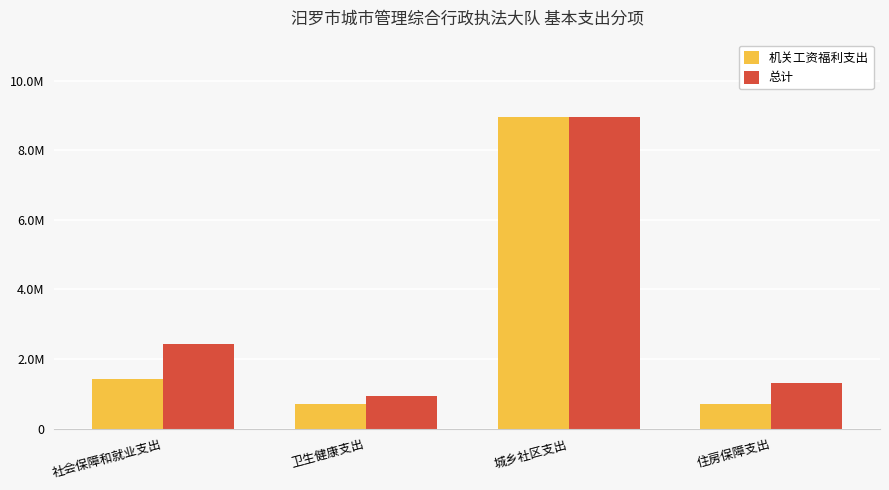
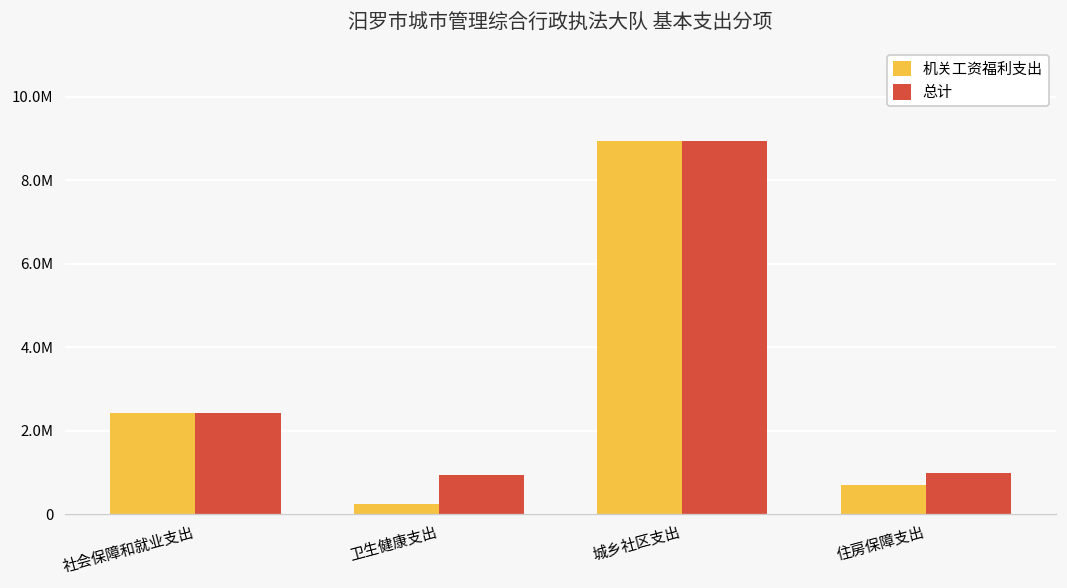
机关工资福利支出, 社会保障和就业支出: 1400000 -> 2400000
机关工资福利支出, 卫生健康支出: 700000 -> 200000
总计, 住房保障支出: 1300000 -> 1000000
